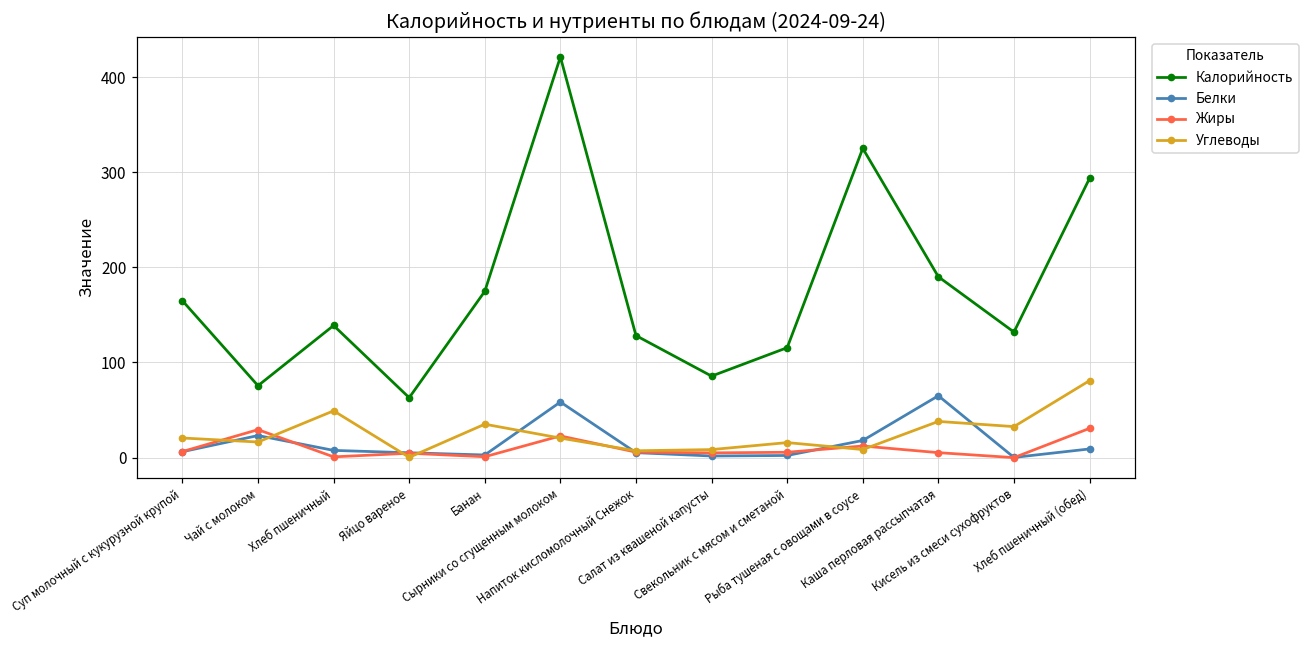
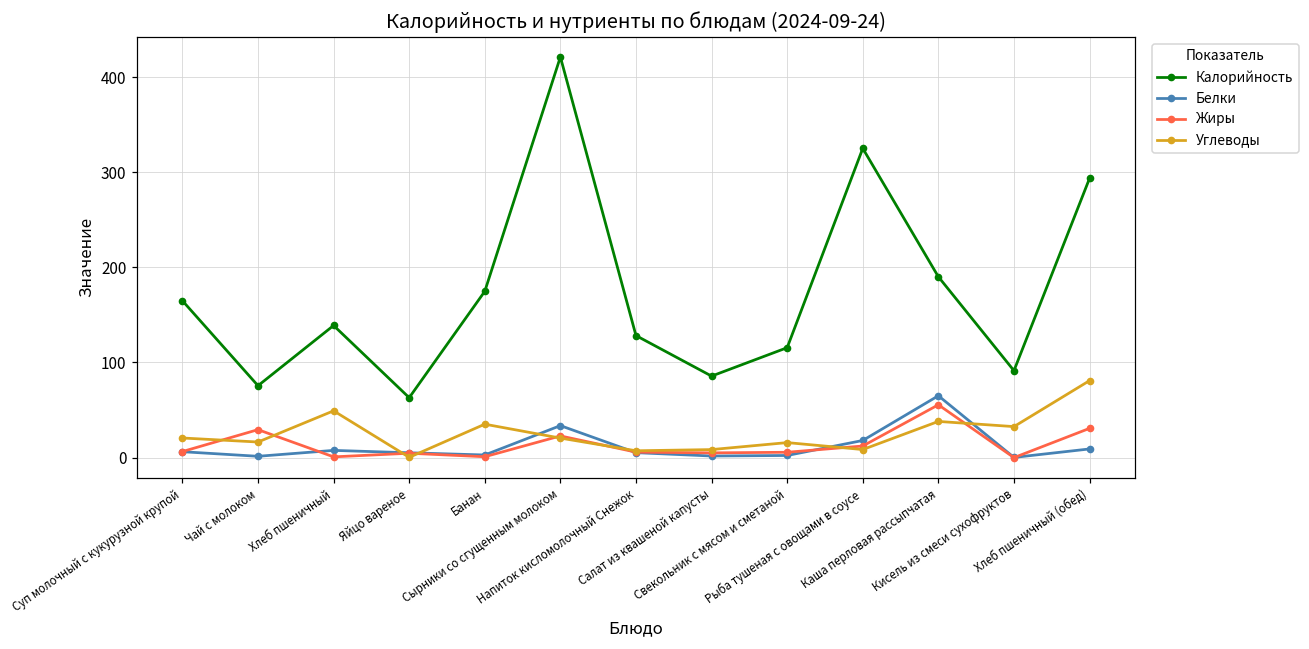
Белки, Чай с молоком: 20 -> 0
Белки, Сырники со сгущенным молоком: 60 -> 30
Жиры, Каша перловая рассыпчатая: 10 -> 60
Калорийность, Кисель из смеси сухофруктов: 130 -> 90
